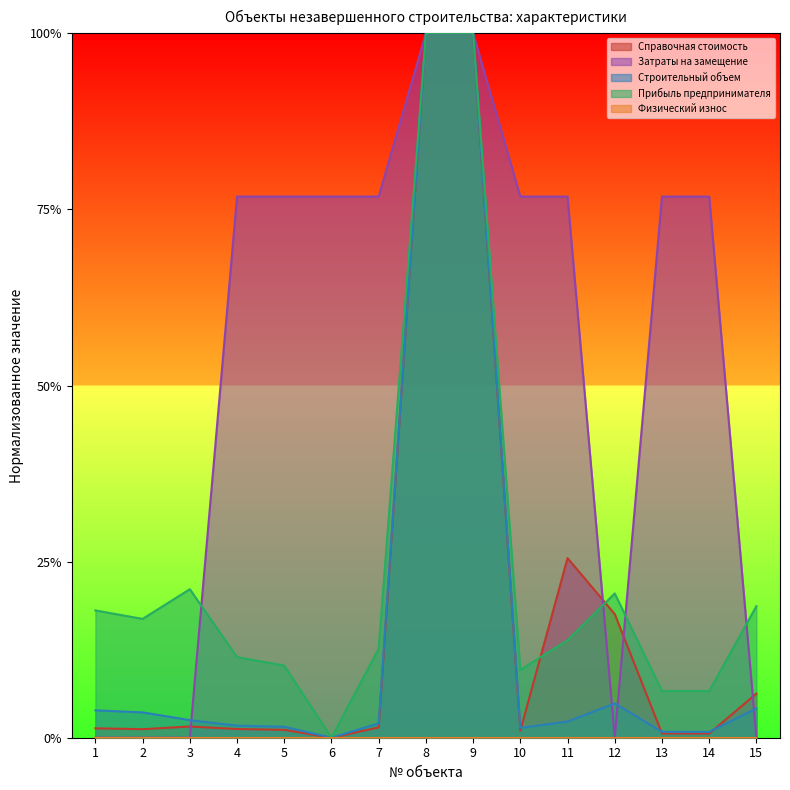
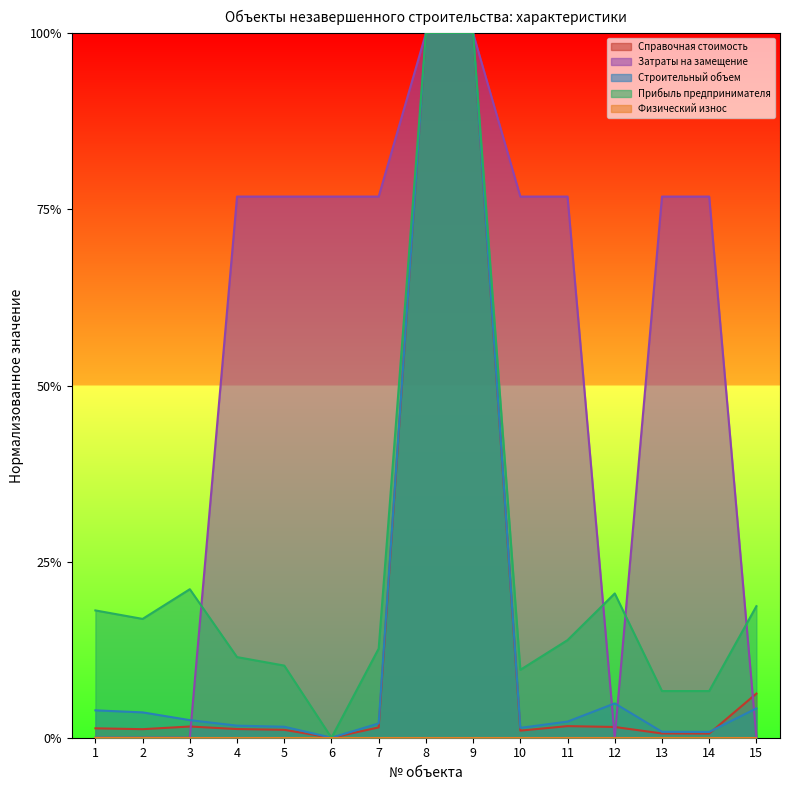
Справочная стоимость, 11: 25% -> 2%
Справочная стоимость, 12: 18% -> 2%
